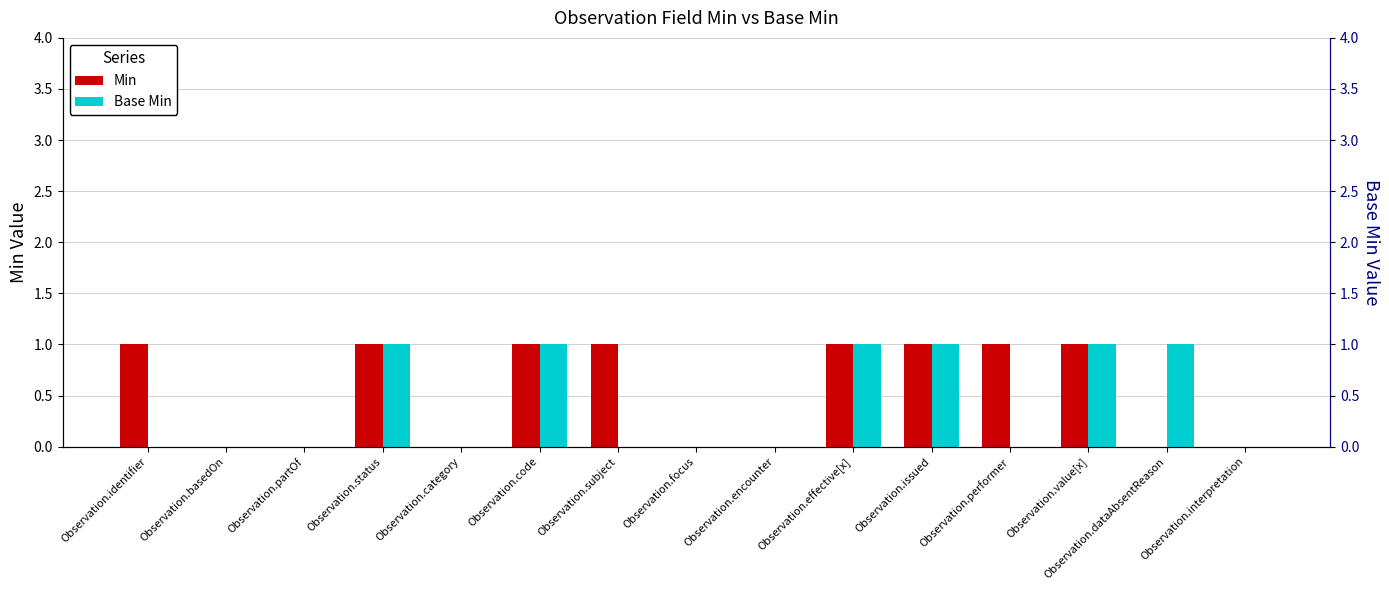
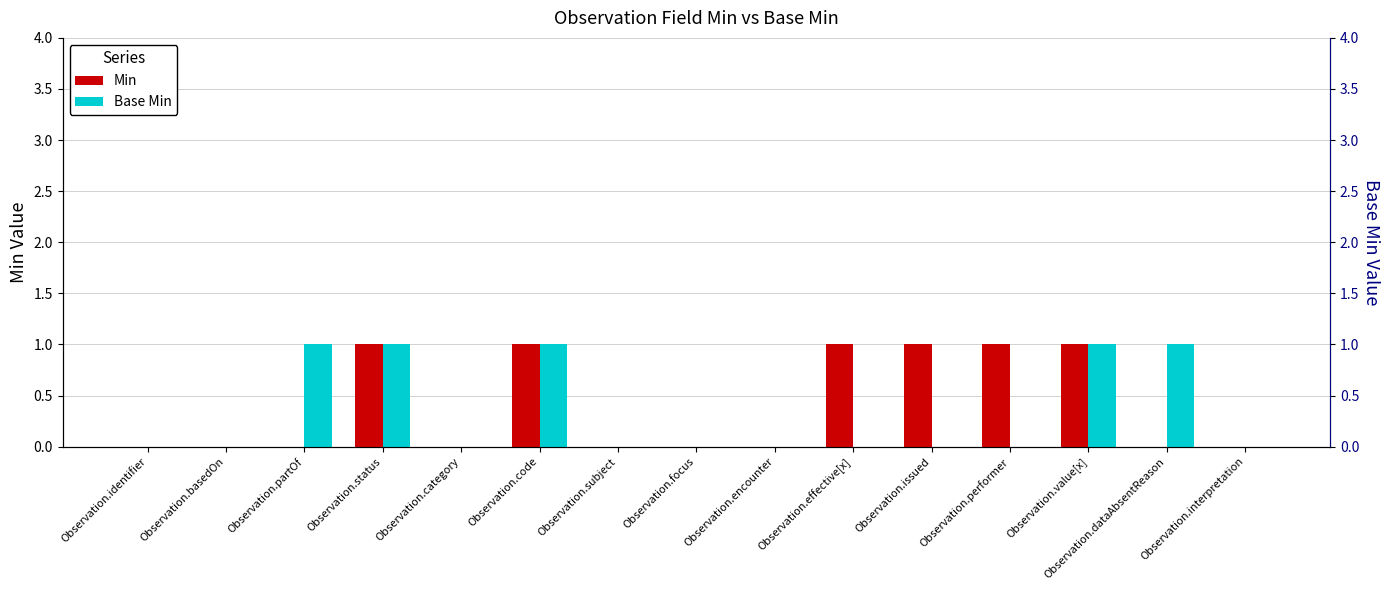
Min, Observation.identifier: 1 -> 0
Base Min, Observation.partOf: 0 -> 1
Min, Observation.subject: 1 -> 0
Base Min, Observation.effective[x]: 1 -> 0
Base Min, Observation.issued: 1 -> 0
